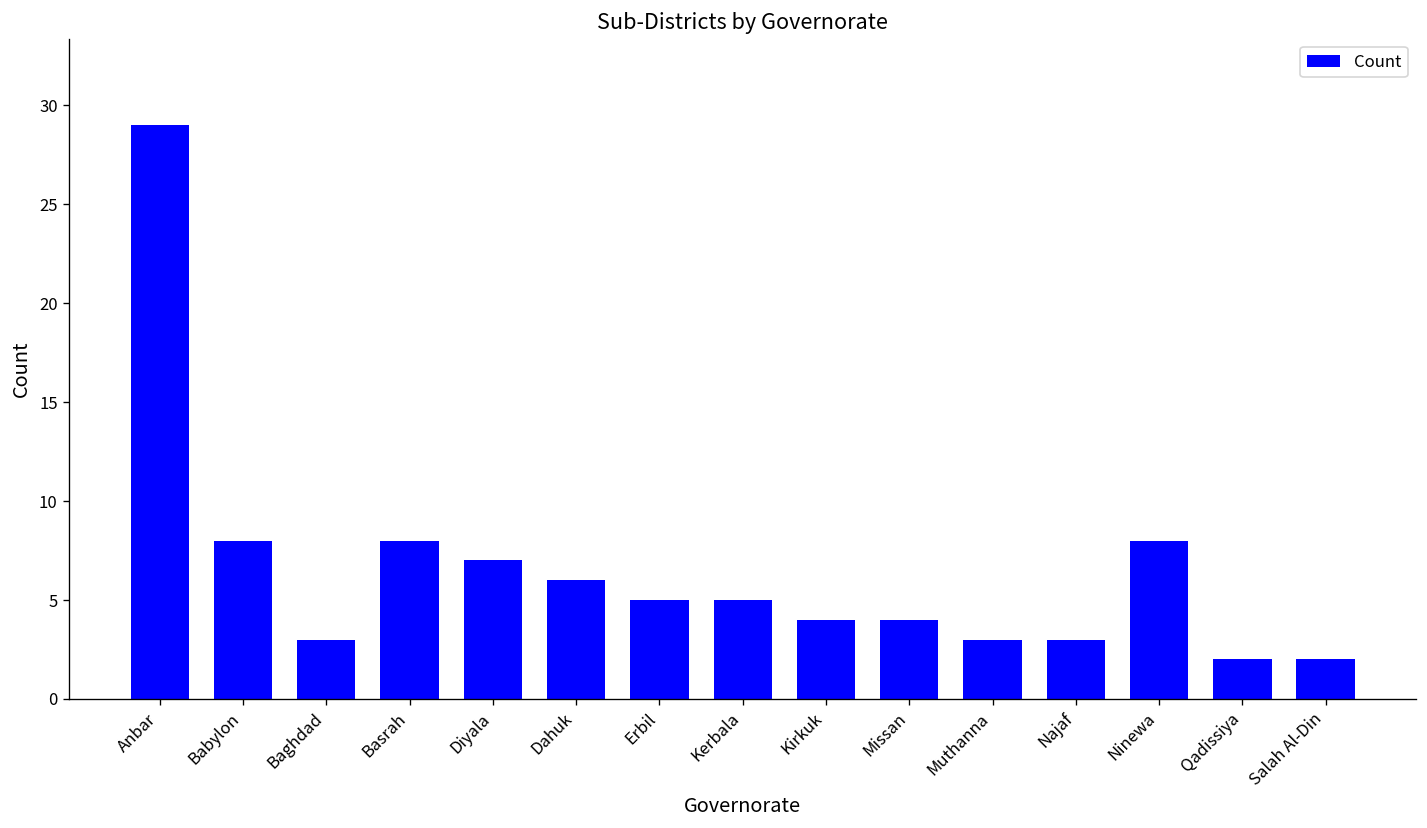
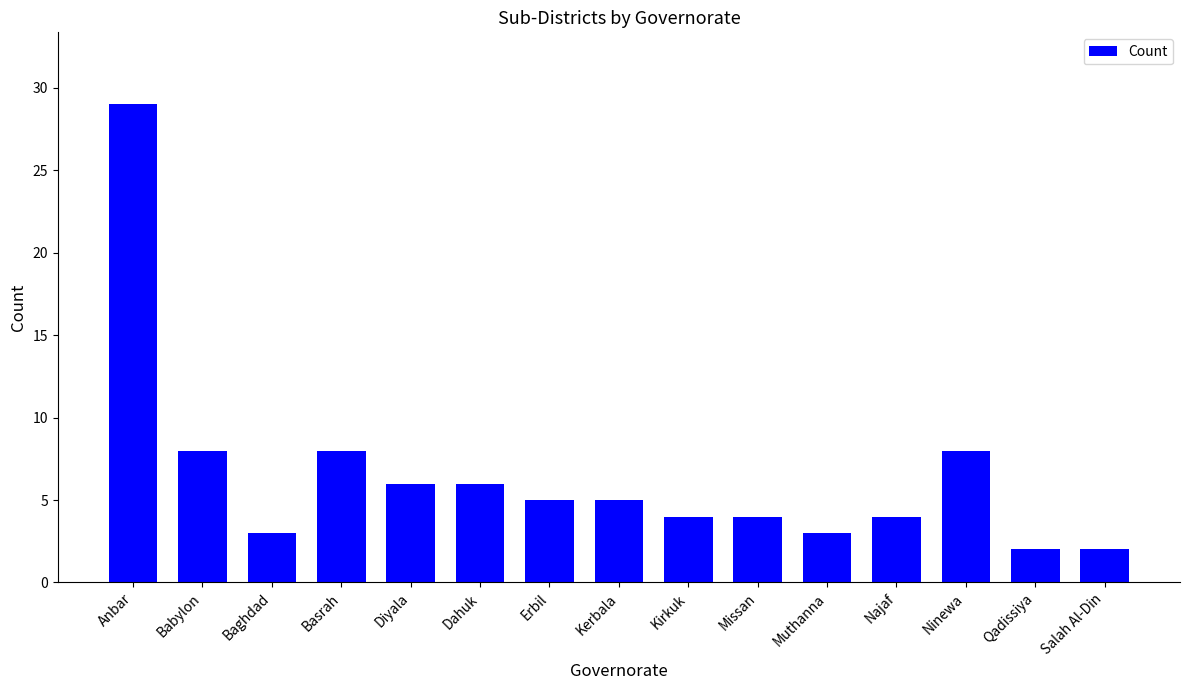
Diyala: 7 -> 6
Najaf: 3 -> 4
